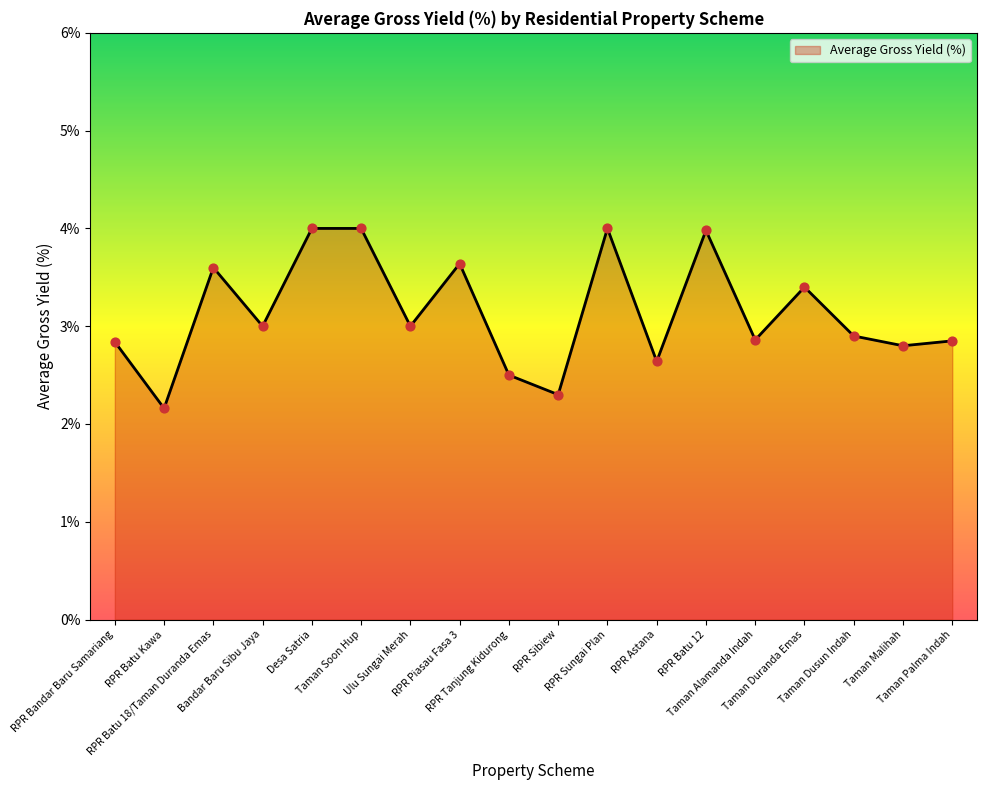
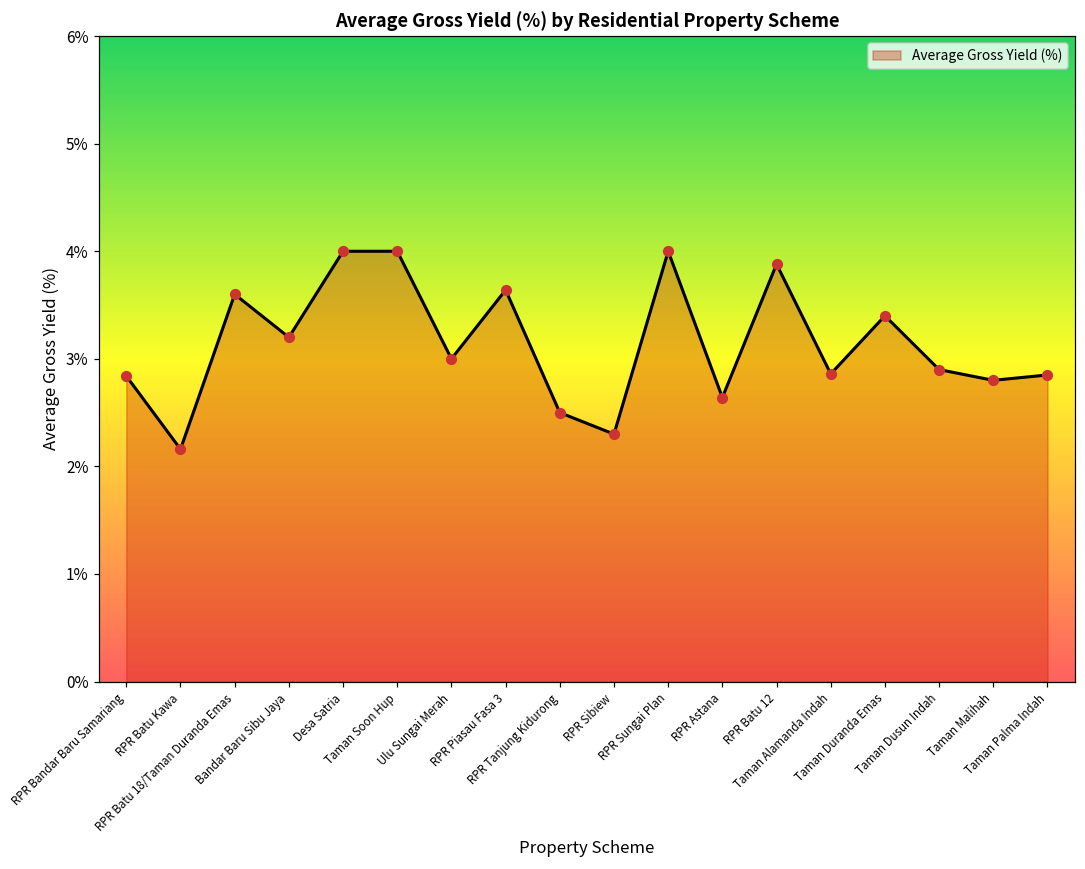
Bandar Baru Sibu Jaya: 3.0% -> 3.2%
RPR Batu 12: 4.0% -> 3.9%
